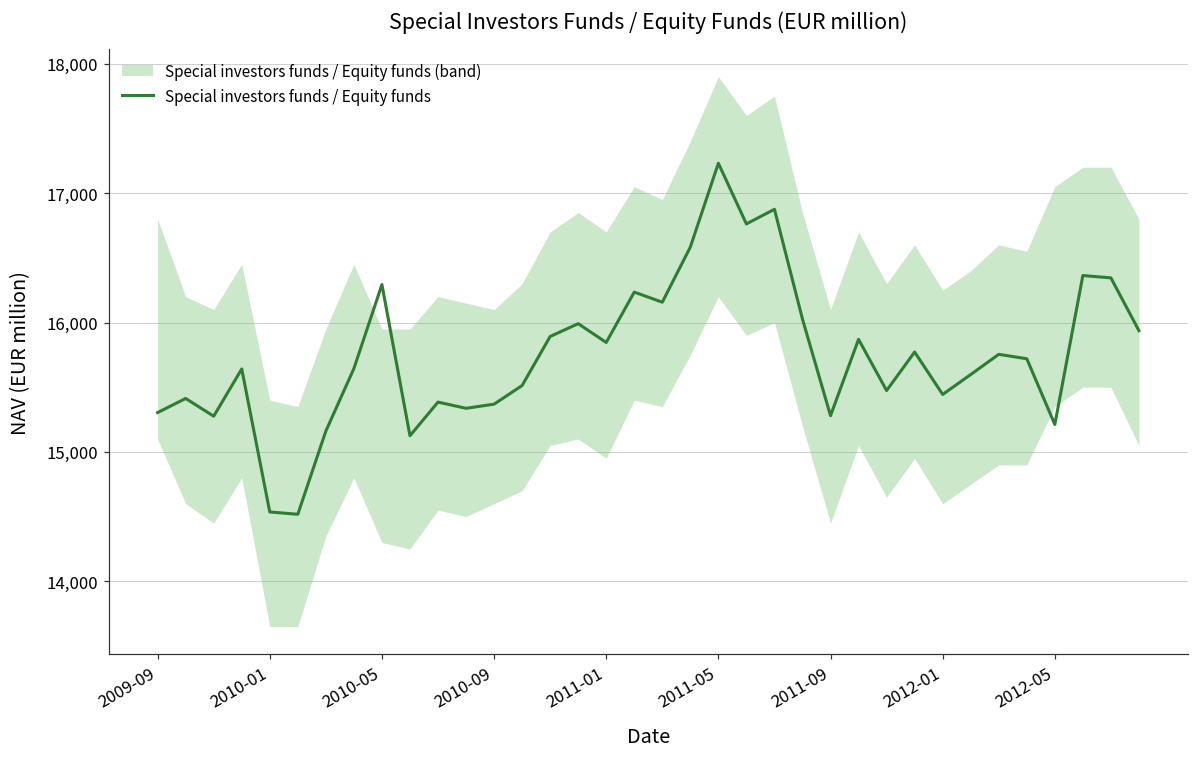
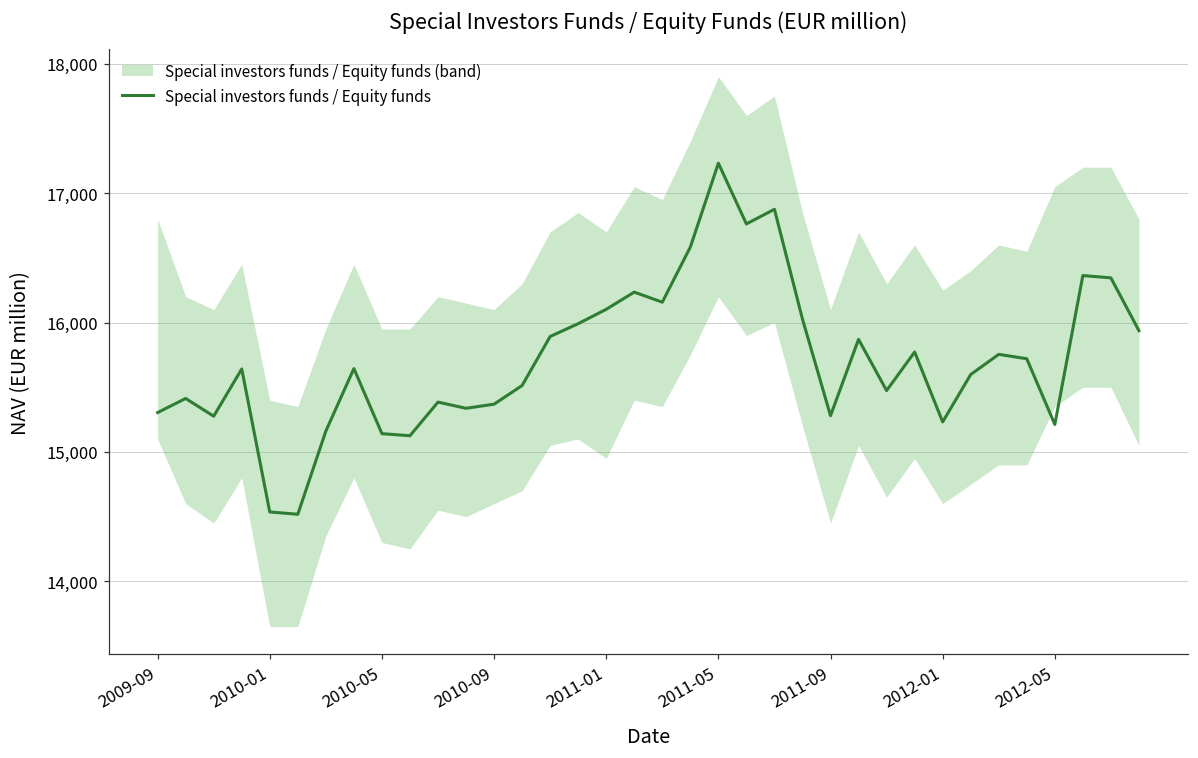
Special investors funds / Equity funds, 2010-05: 16,290 -> 15,140
Special investors funds / Equity funds, 2011-01: 15,850 -> 16,100
Special investors funds / Equity funds, 2012-01: 15,440 -> 15,230
